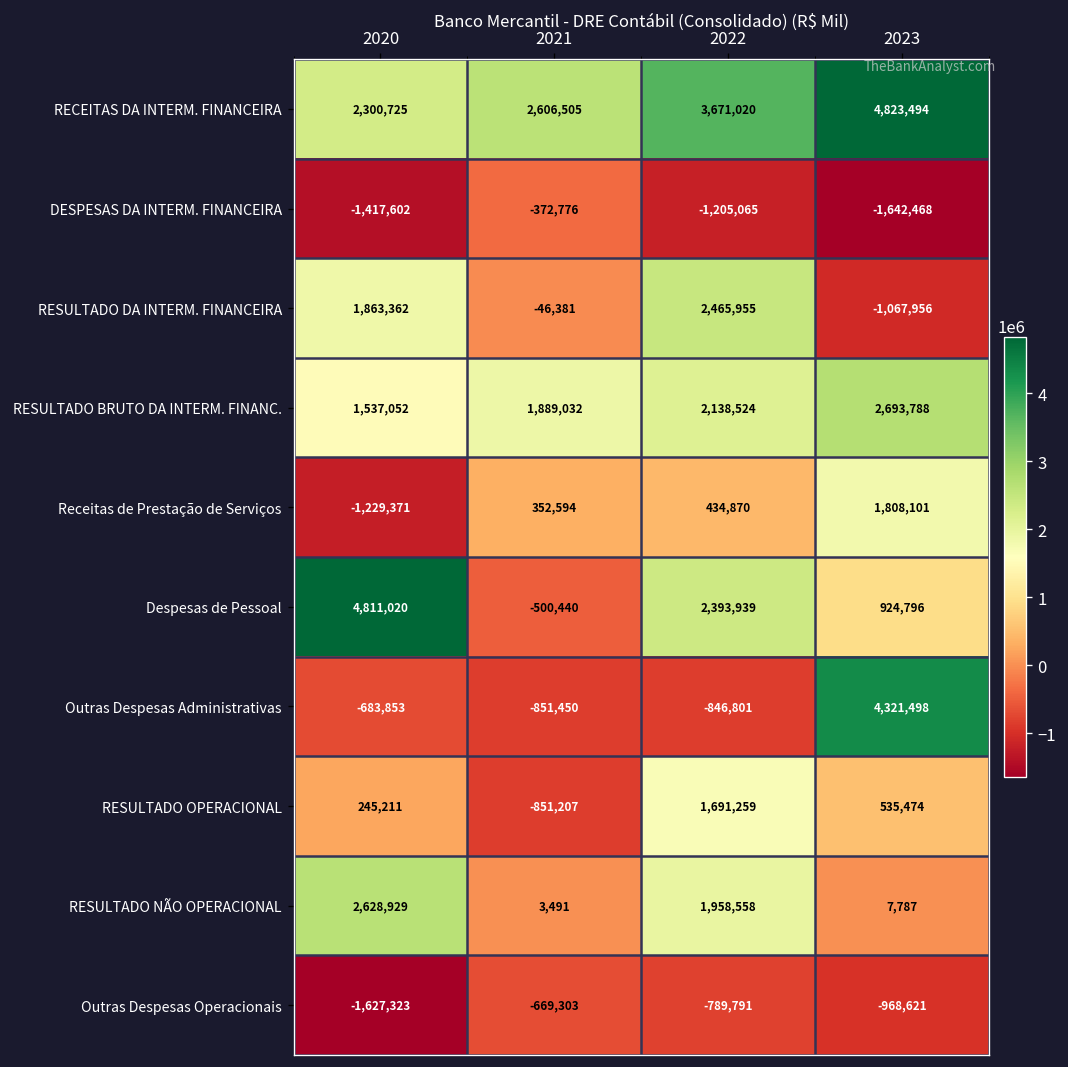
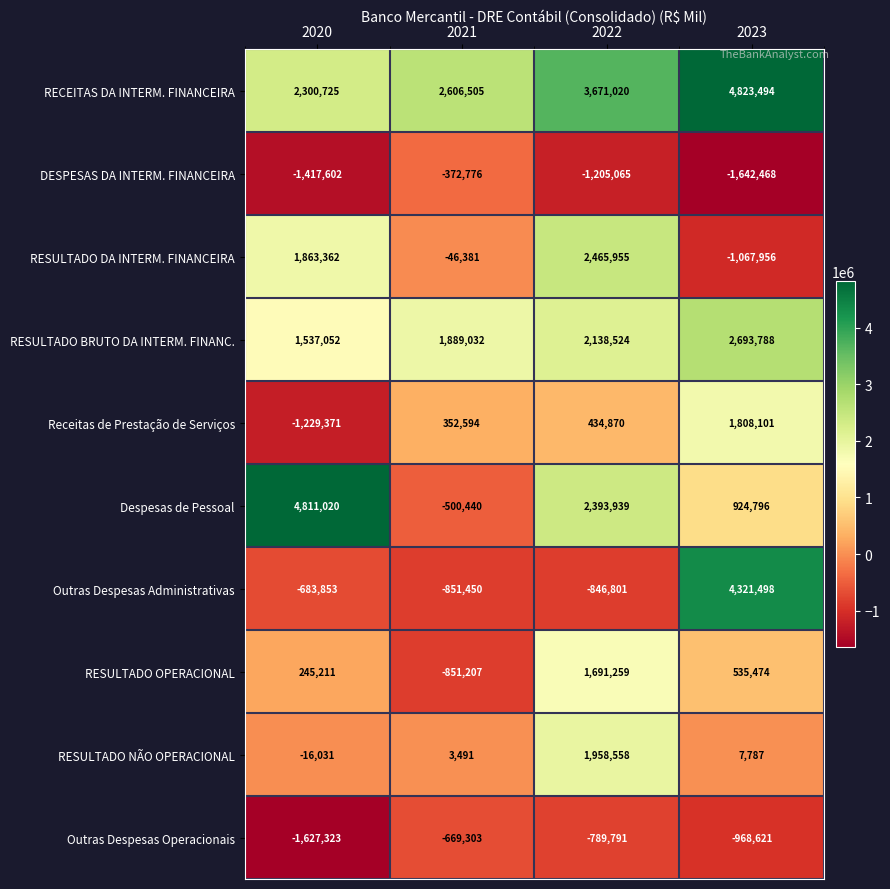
RESULTADO NÃO OPERACIONAL, 2020: 2,628,929 -> -16,031
